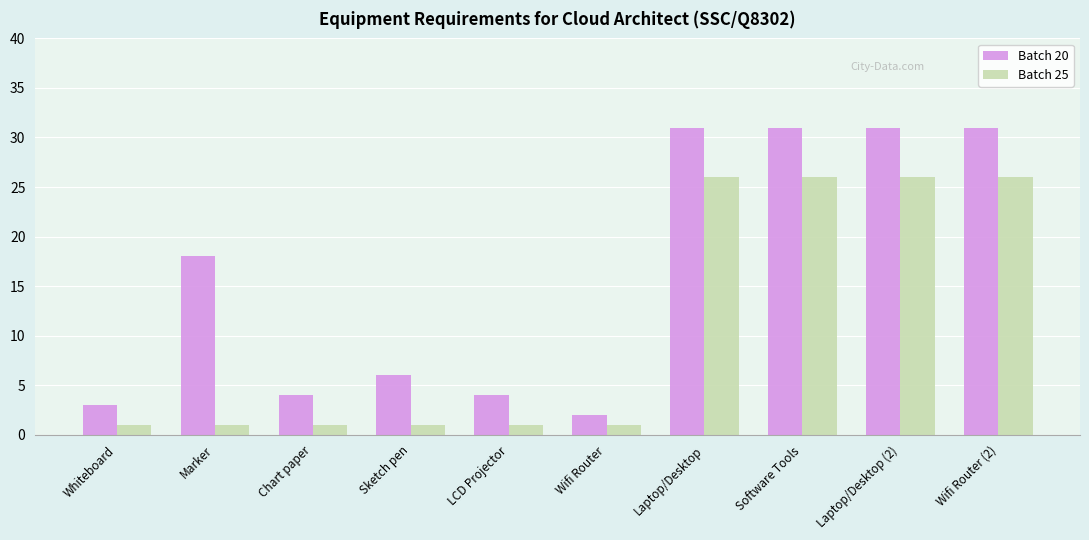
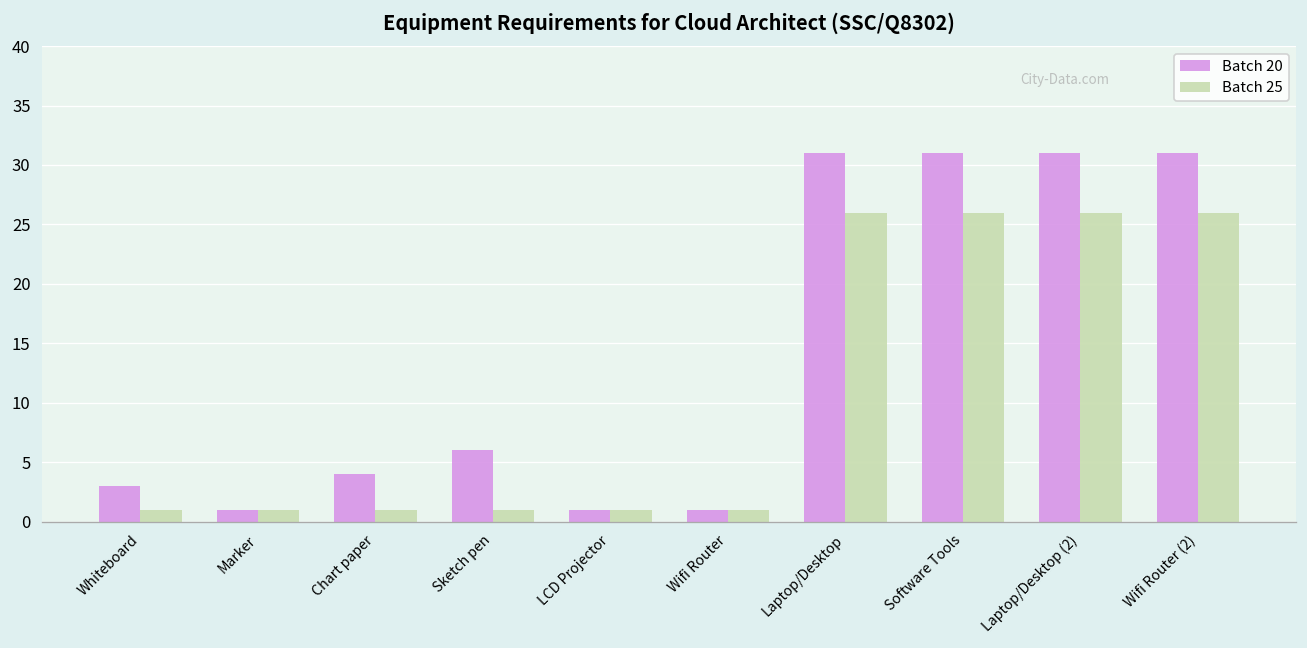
Batch 20, Marker: 18 -> 1
Batch 20, LCD Projector: 4 -> 1
Batch 20, Wifi Router: 2 -> 1
